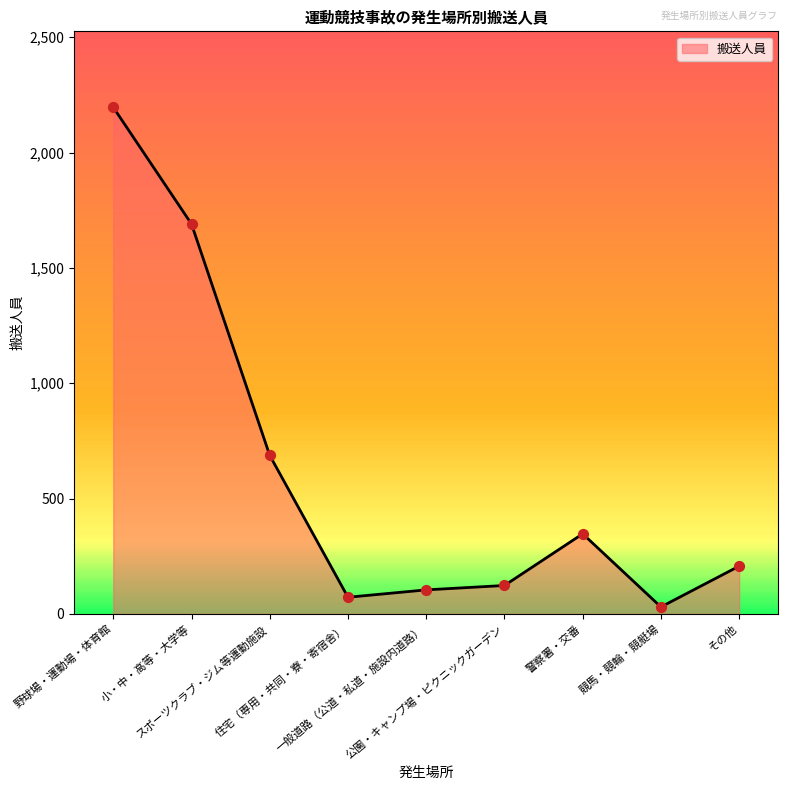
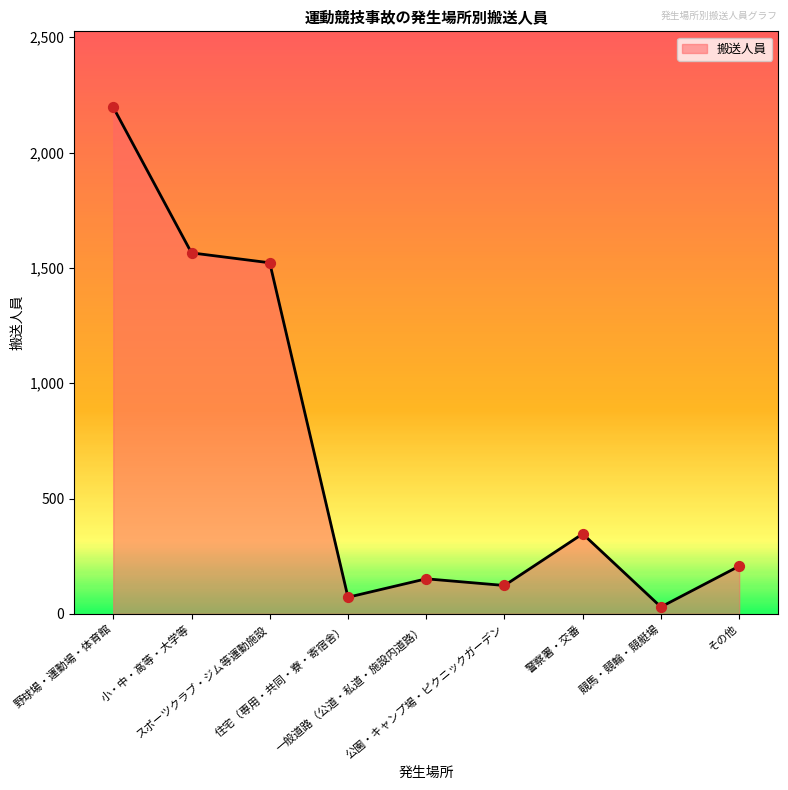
小・中・高等・大学等: 1,690 -> 1,570
スポーツクラブ・ジム等運動施設: 690 -> 1,520
一般道路（公道・私道・施設内道路）: 100 -> 150
